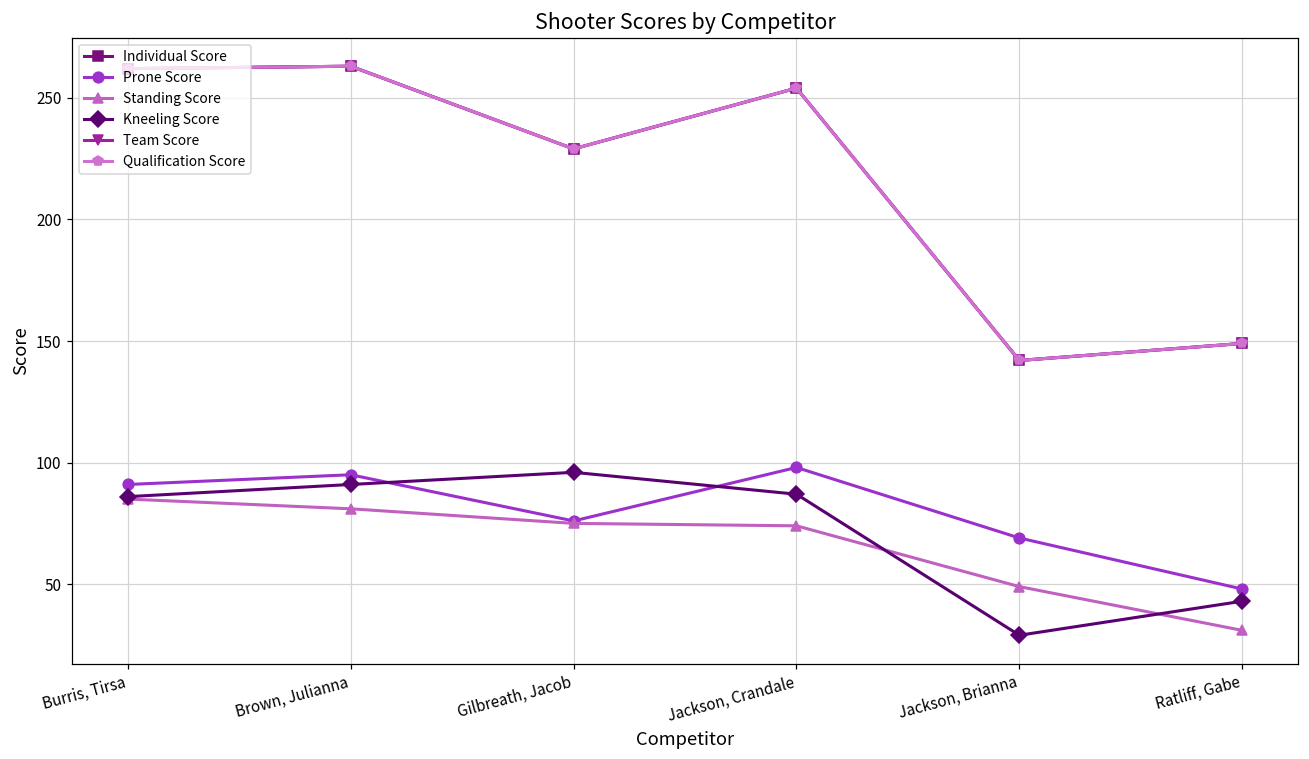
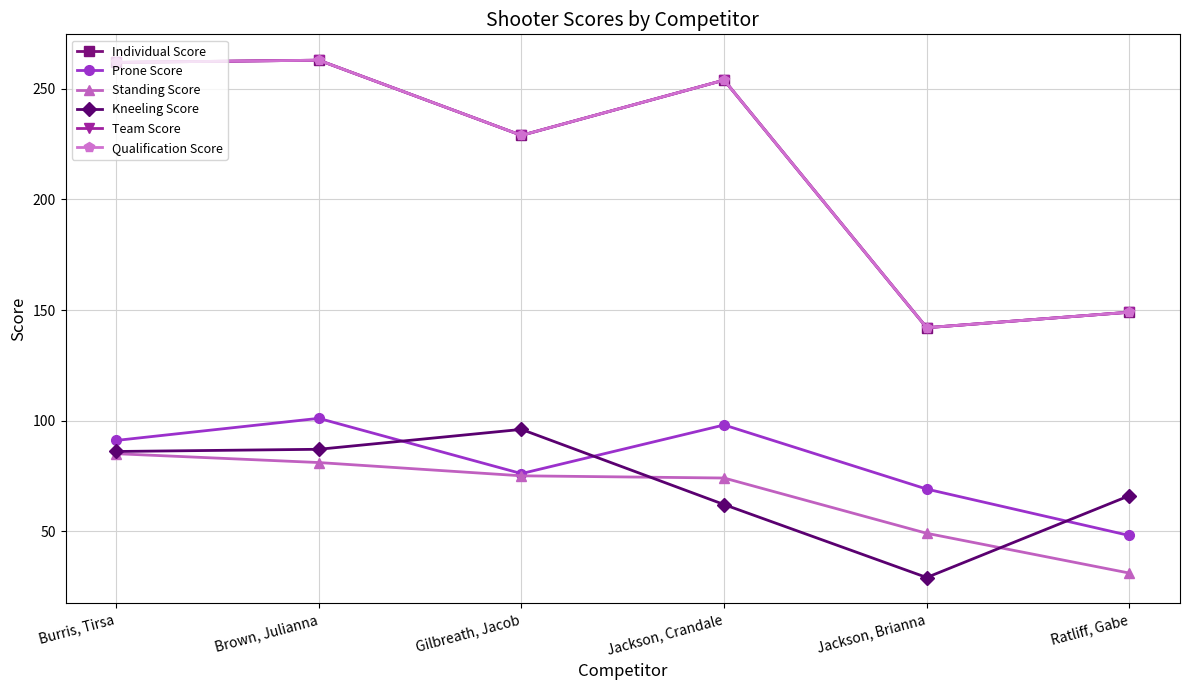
Prone Score, Brown, Julianna: 95 -> 101
Kneeling Score, Brown, Julianna: 91 -> 87
Kneeling Score, Jackson, Crandale: 87 -> 62
Kneeling Score, Ratliff, Gabe: 43 -> 66
